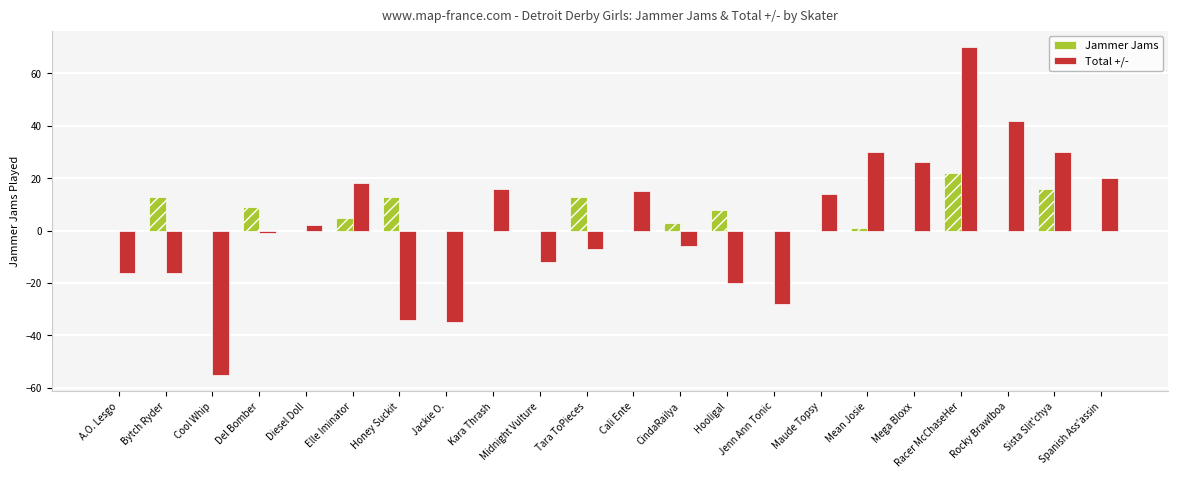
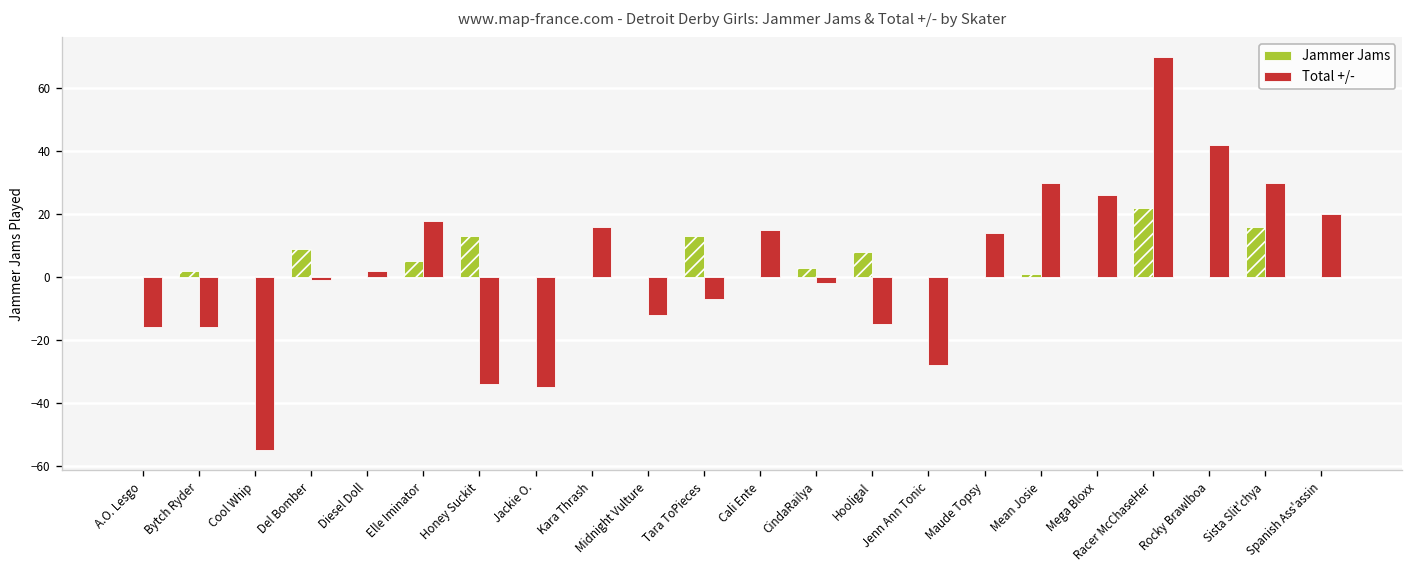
Jammer Jams, Bytch Ryder: 13 -> 2
Total +/-, CindaRailya: -6 -> -2
Total +/-, Hooligal: -20 -> -15
